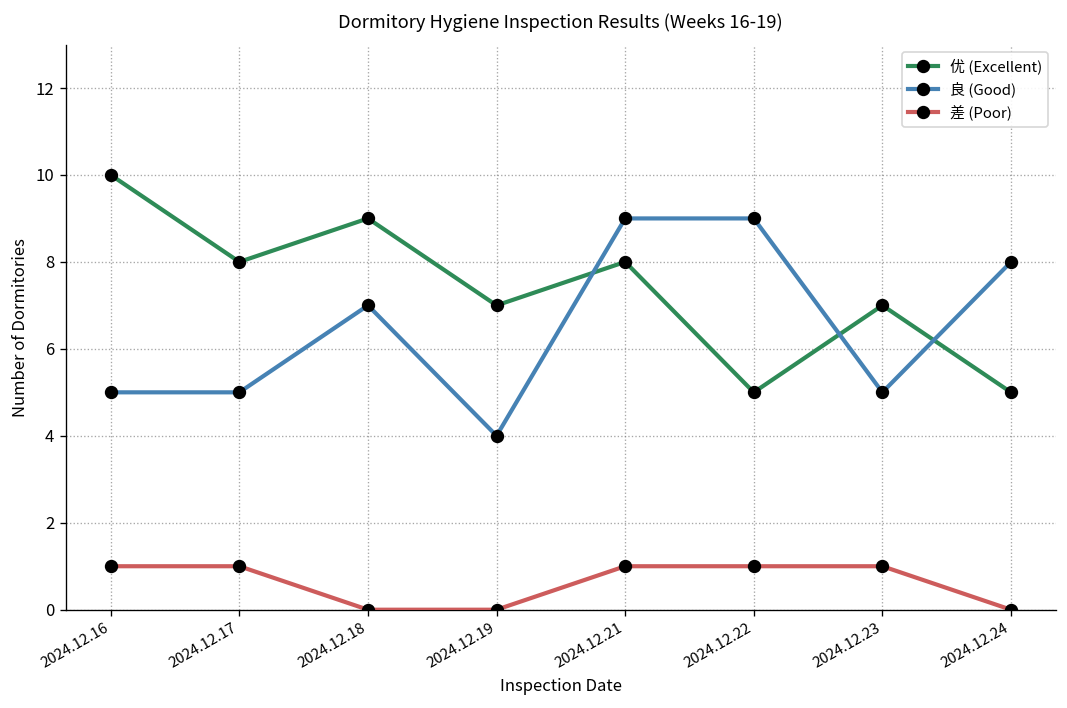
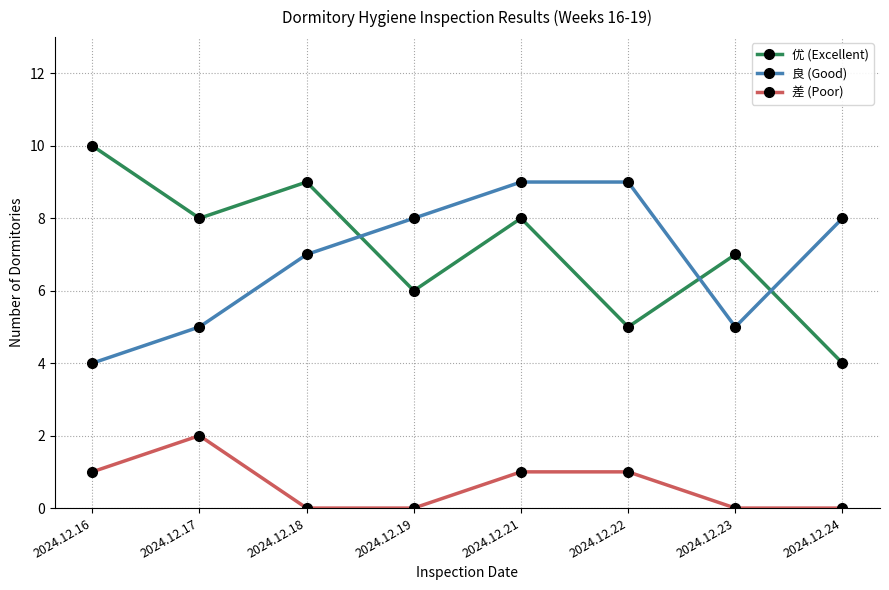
良 (Good), 2024.12.16: 5 -> 4
差 (Poor), 2024.12.17: 1 -> 2
优 (Excellent), 2024.12.19: 7 -> 6
良 (Good), 2024.12.19: 4 -> 8
差 (Poor), 2024.12.23: 1 -> 0
优 (Excellent), 2024.12.24: 5 -> 4
